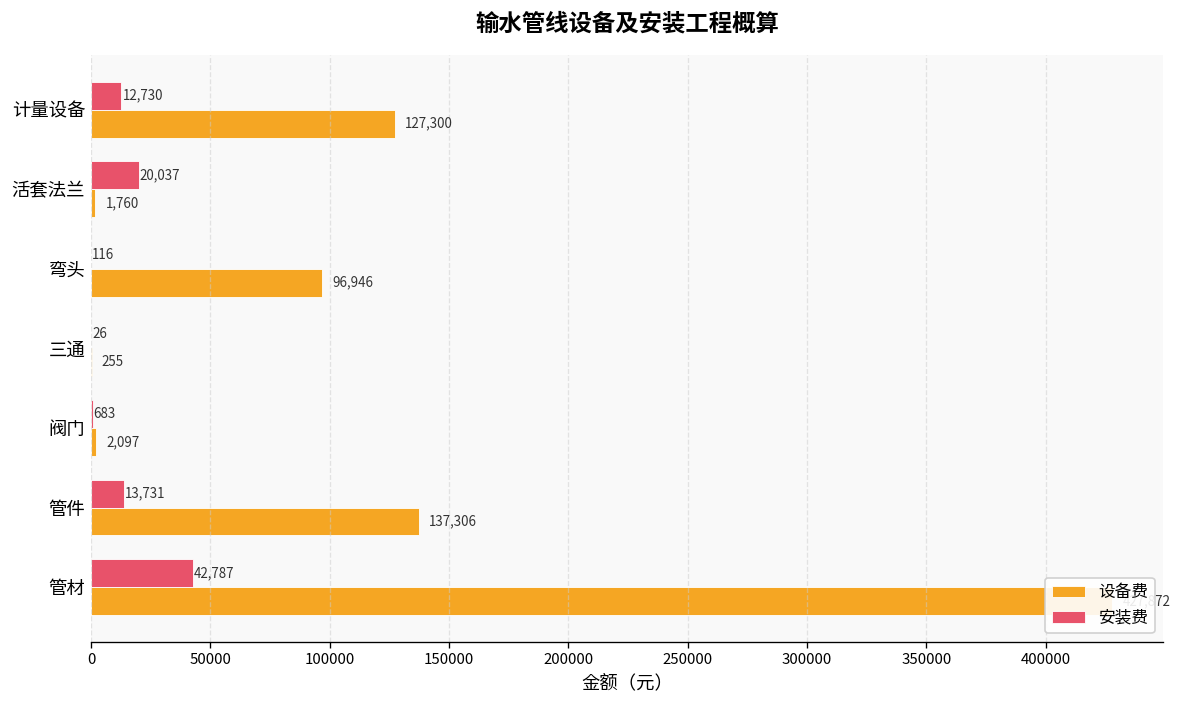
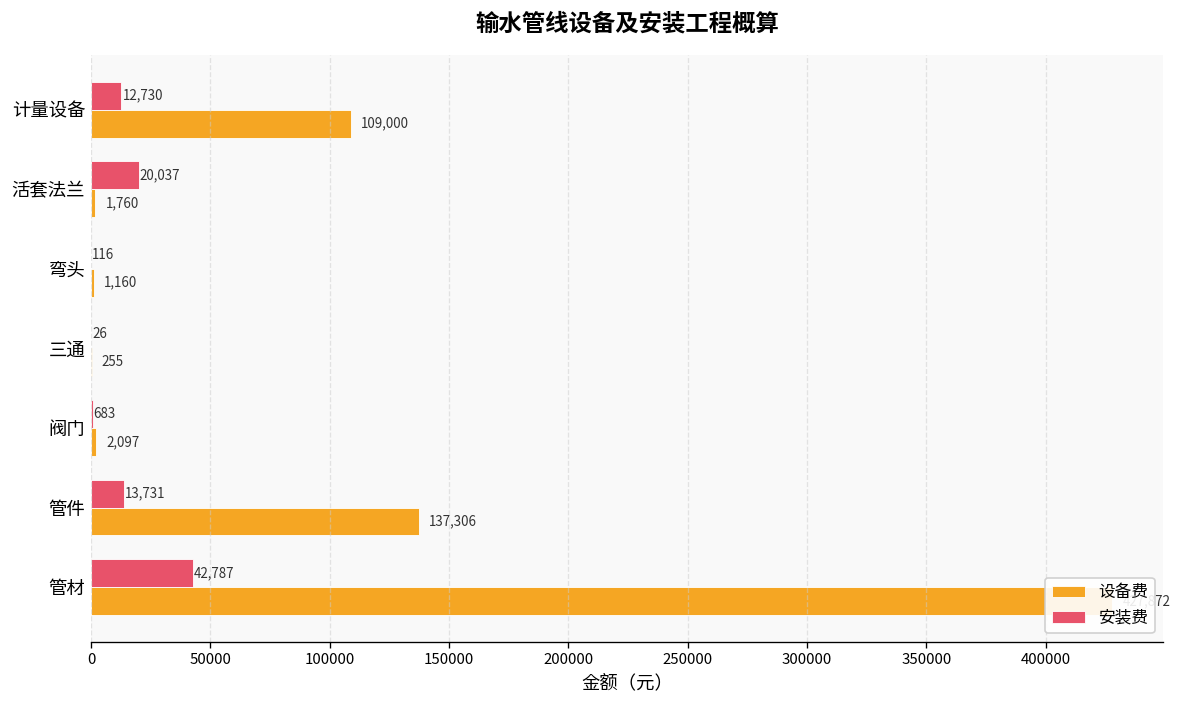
设备费, 计量设备: 127,300 -> 109,000
设备费, 弯头: 96,946 -> 1,160
